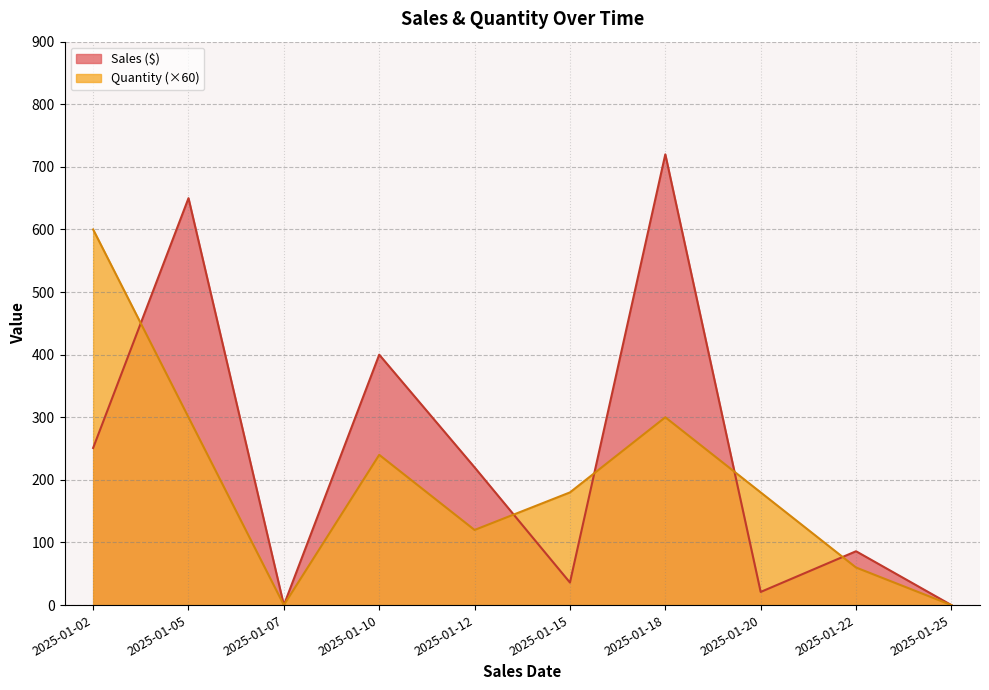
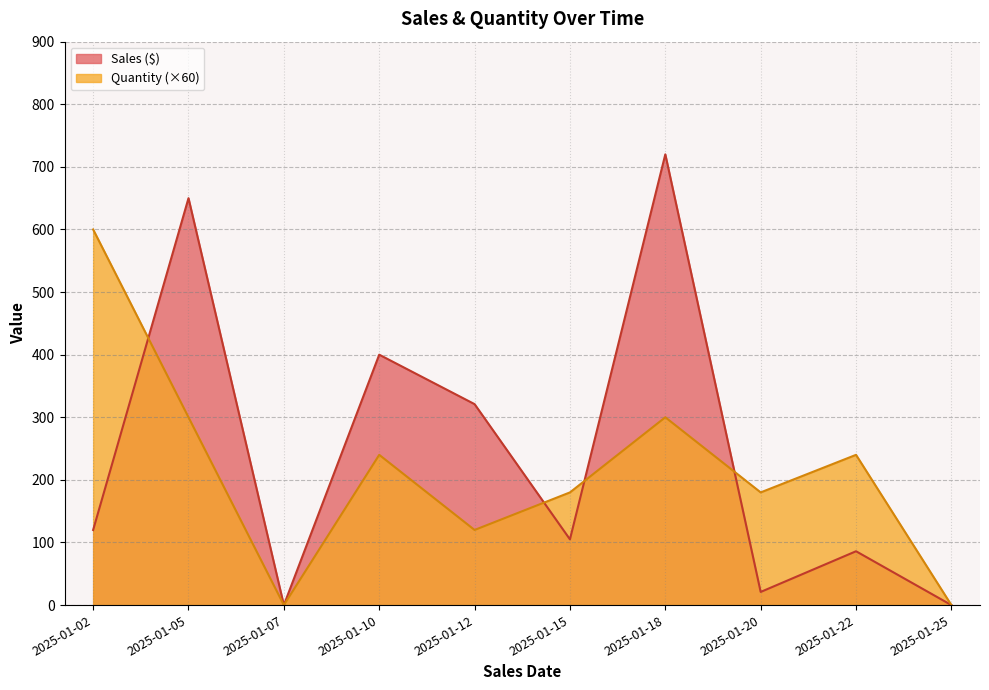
Sales ($), 2025-01-02: 250 -> 120
Sales ($), 2025-01-12: 220 -> 320
Sales ($), 2025-01-15: 40 -> 110
Quantity (×60), 2025-01-22: 60 -> 240
